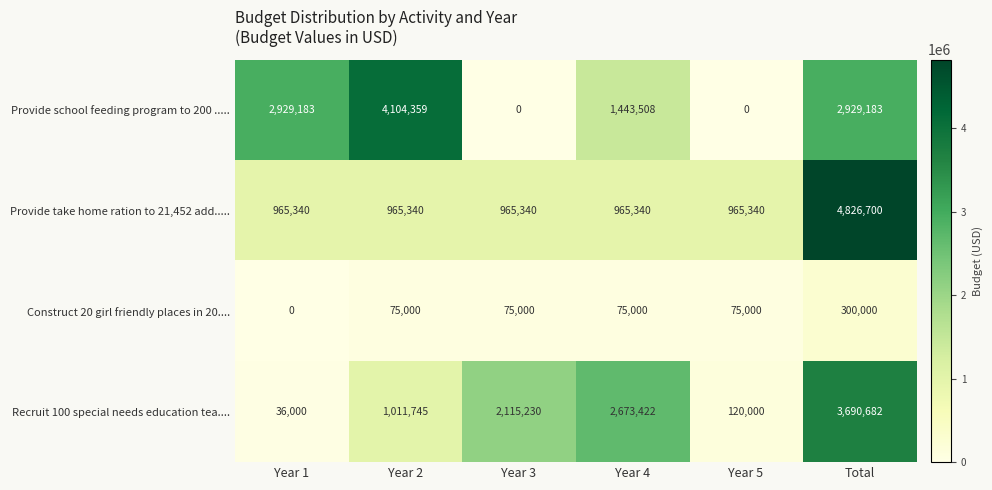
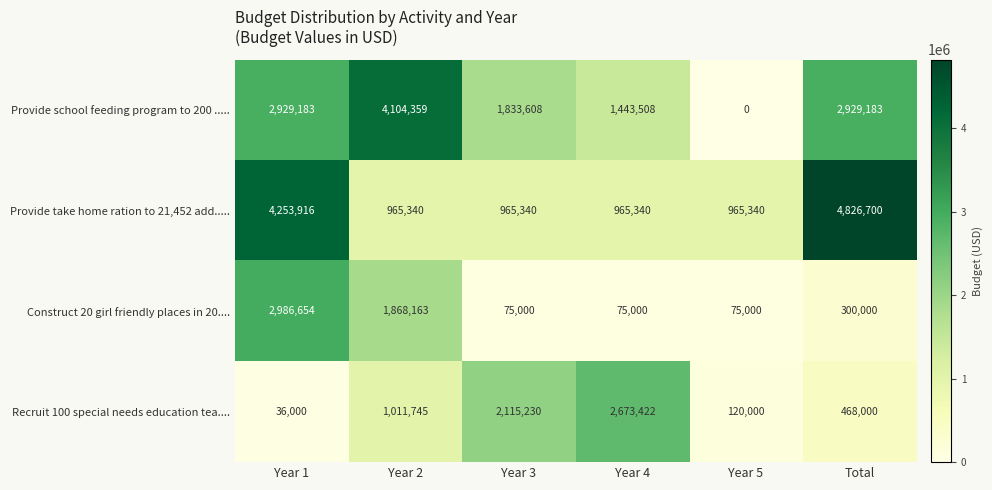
Provide school feeding program to 200 ....., Year 3: 0 -> 1,833,608
Provide take home ration to 21,452 add....., Year 1: 965,340 -> 4,253,916
Construct 20 girl friendly places in 20...., Year 1: 0 -> 2,986,654
Construct 20 girl friendly places in 20...., Year 2: 75,000 -> 1,868,163
Recruit 100 special needs education tea...., Total: 3,690,682 -> 468,000
